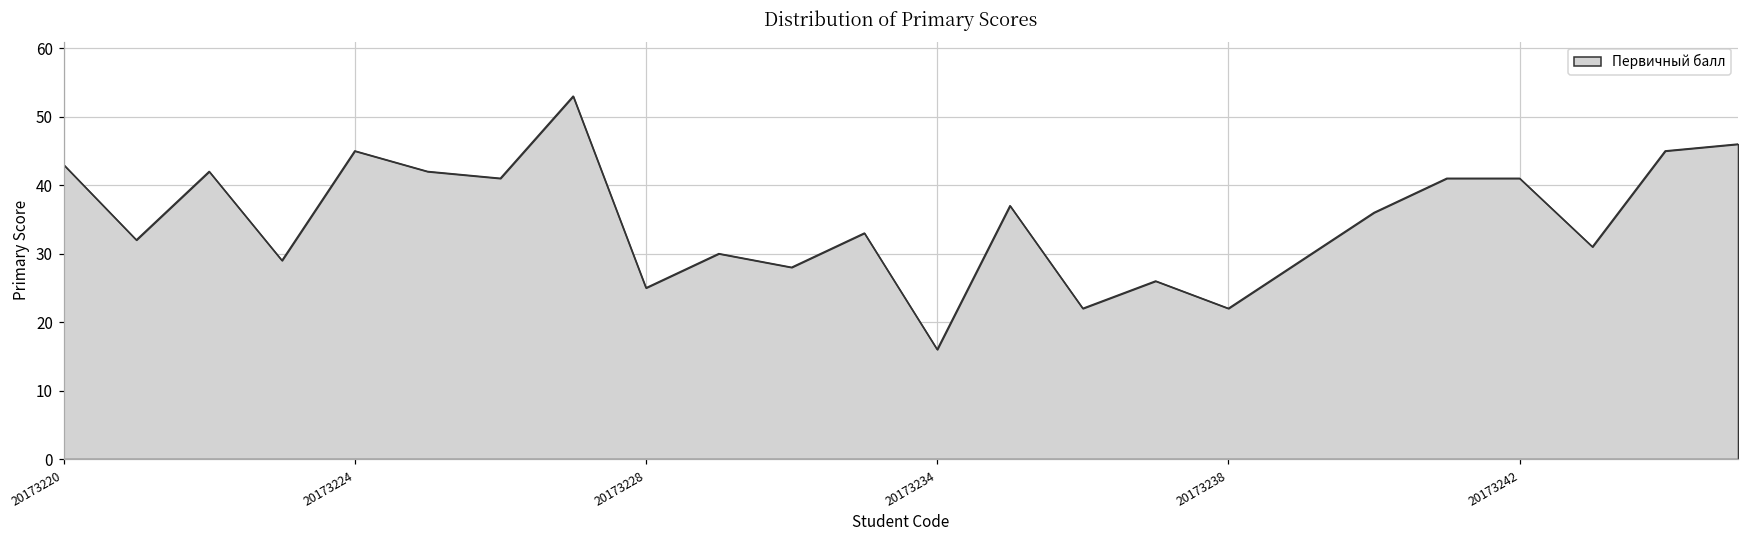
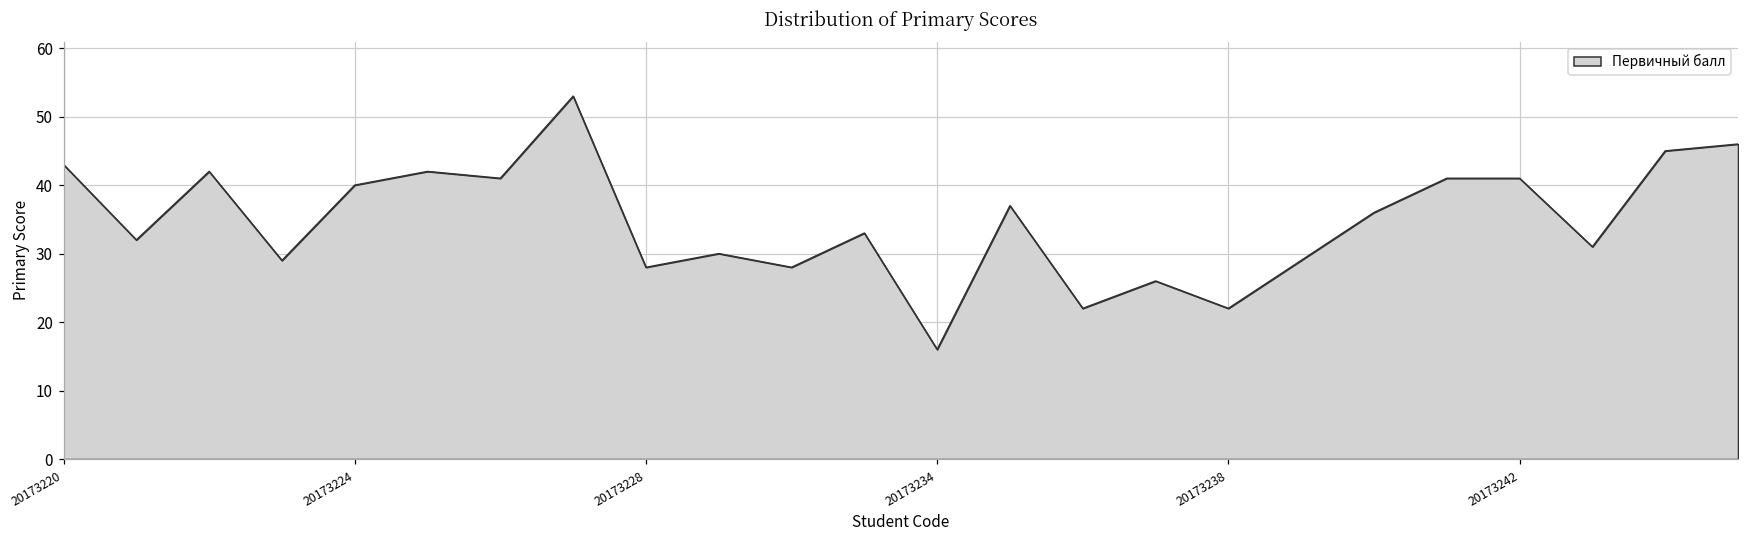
20173224: 45 -> 40
20173228: 25 -> 28
